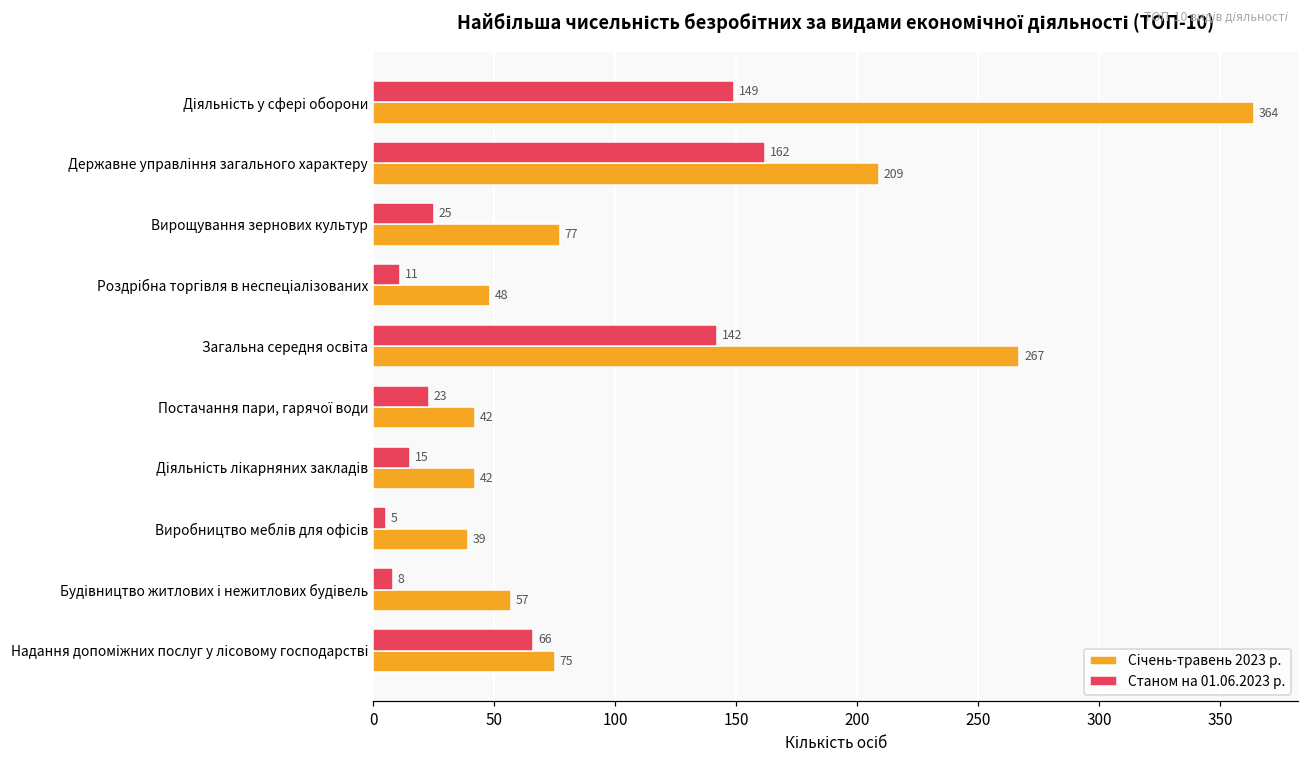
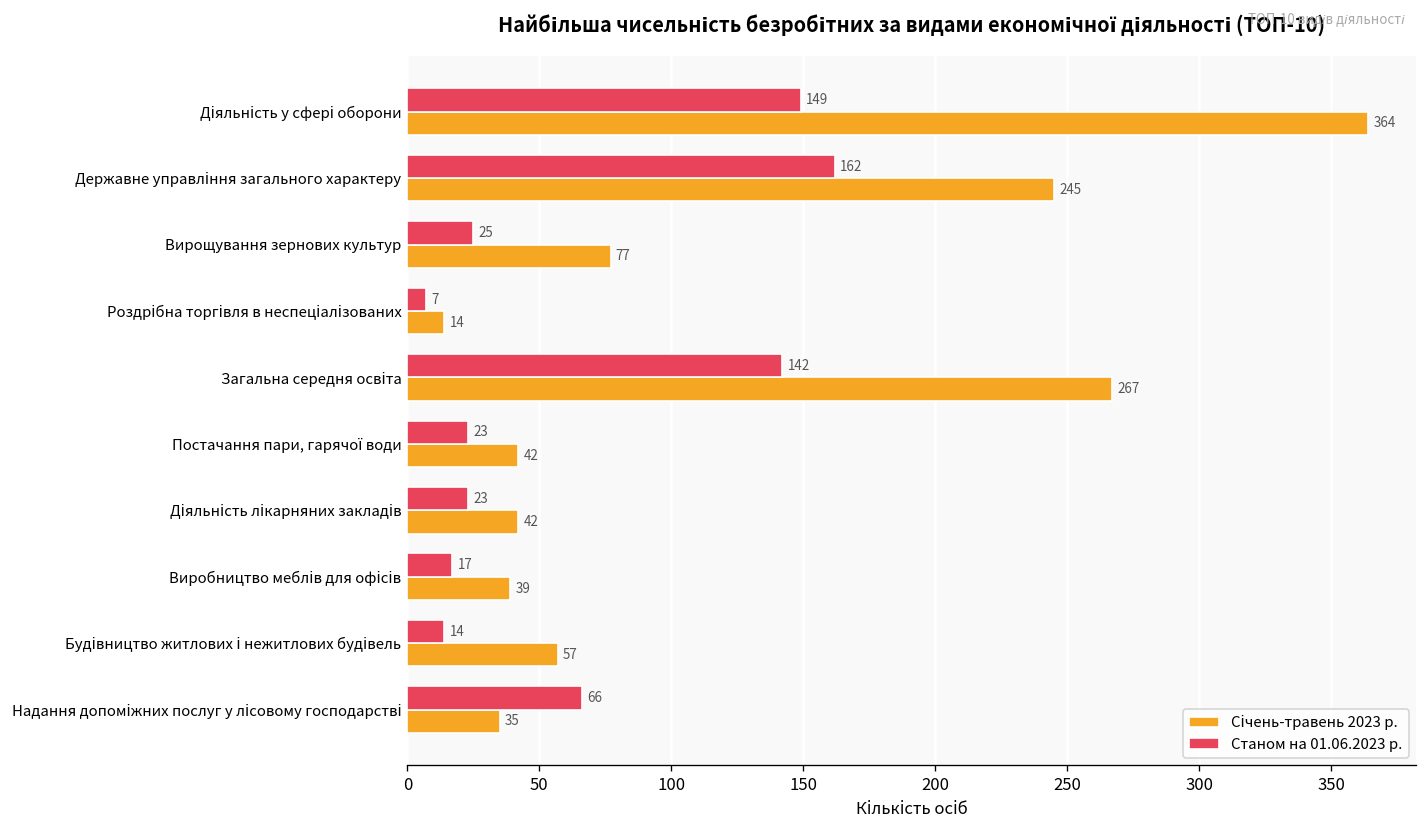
Січень-травень 2023 р., Державне управління загального характеру: 209 -> 245
Станом на 01.06.2023 р., Роздрібна торгівля в неспеціалізованих: 11 -> 7
Січень-травень 2023 р., Роздрібна торгівля в неспеціалізованих: 48 -> 14
Станом на 01.06.2023 р., Діяльність лікарняних закладів: 15 -> 23
Станом на 01.06.2023 р., Виробництво меблів для офісів: 5 -> 17
Станом на 01.06.2023 р., Будівництво житлових і нежитлових будівель: 8 -> 14
Січень-травень 2023 р., Надання допоміжних послуг у лісовому господарстві: 75 -> 35
